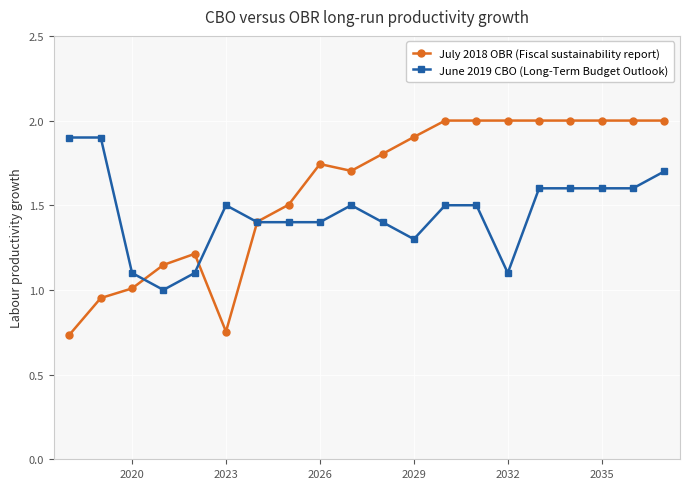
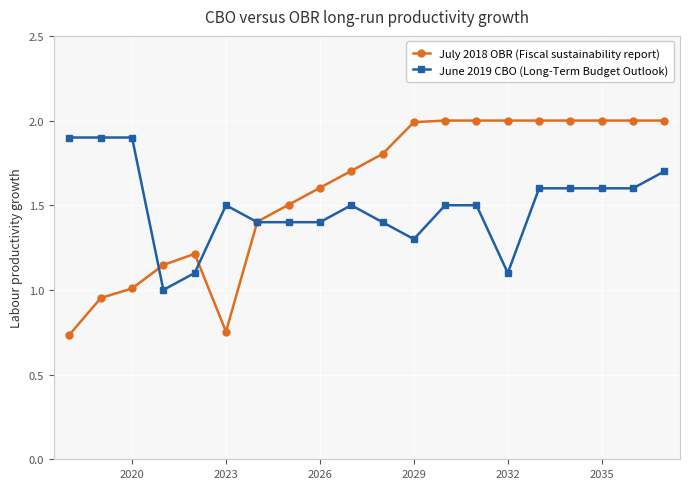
June 2019 CBO (Long-Term Budget Outlook), 2020: 1.1 -> 1.9
July 2018 OBR (Fiscal sustainability report), 2026: 1.74 -> 1.60
July 2018 OBR (Fiscal sustainability report), 2029: 1.90 -> 1.99
